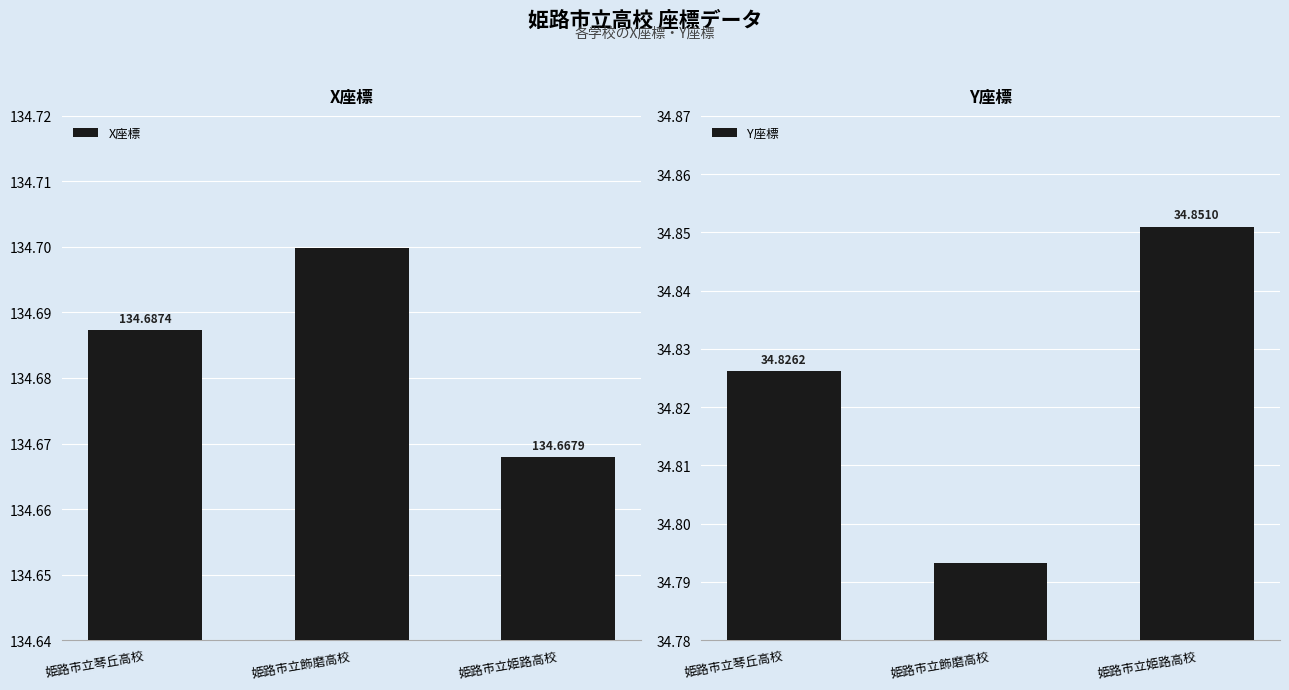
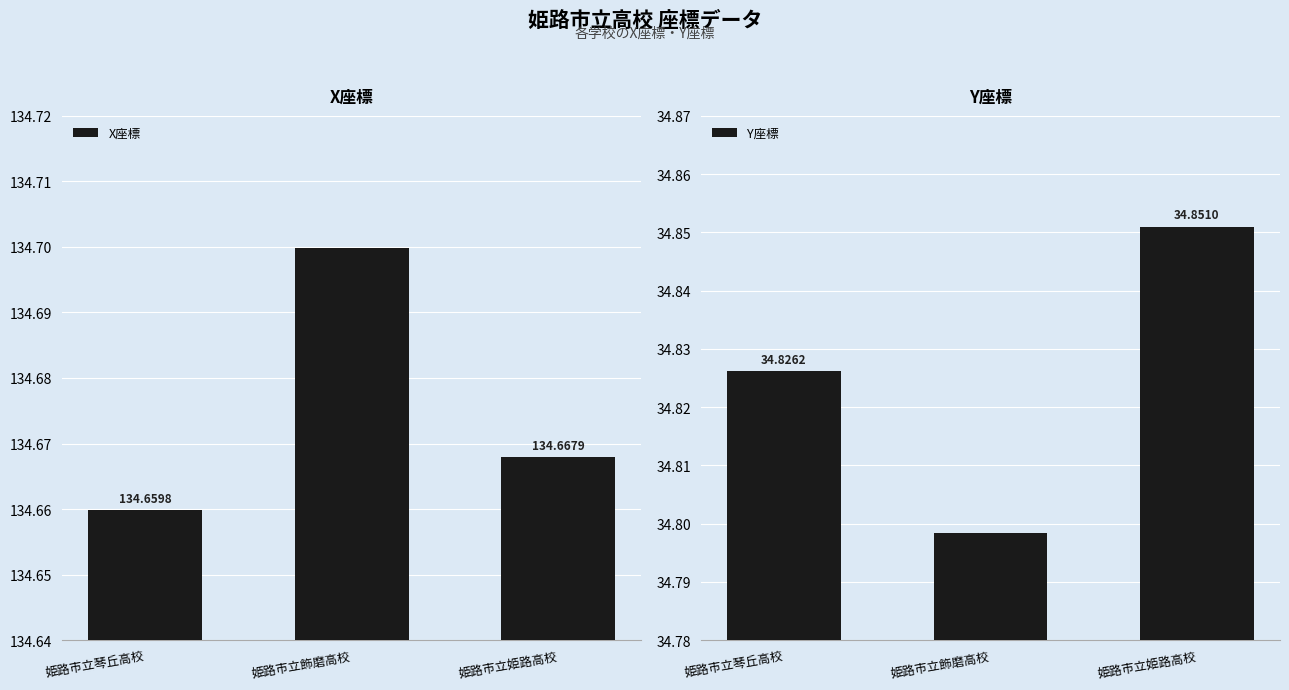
X座標, 姫路市立琴丘高校: 134.6874 -> 134.6598
Y座標, 姫路市立飾磨高校: 34.793 -> 34.798
